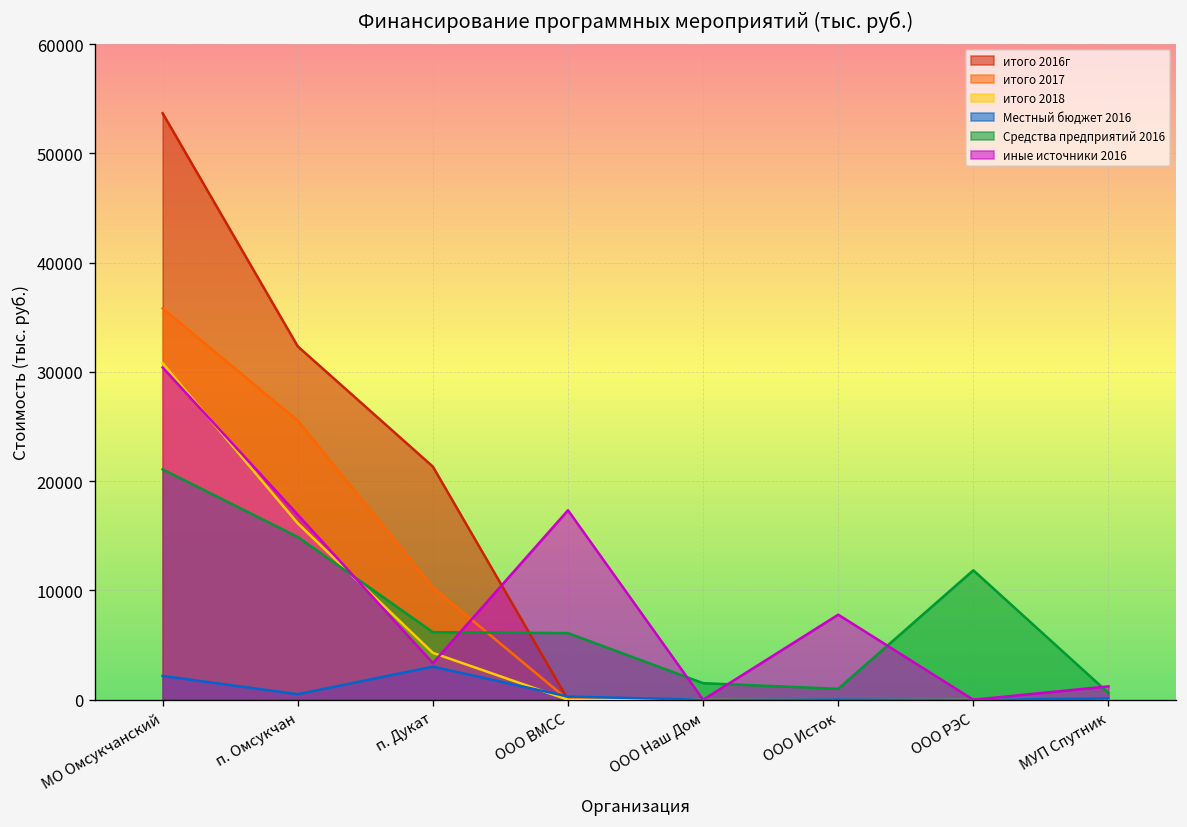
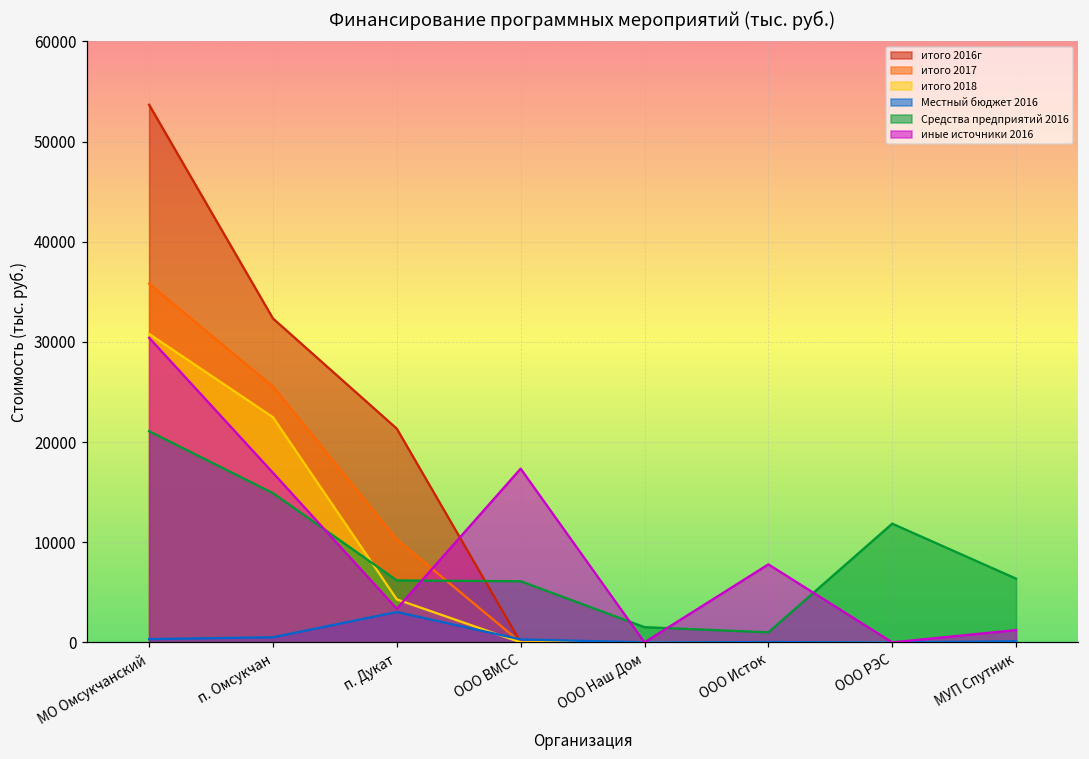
Местный бюджет 2016, МО Омсукчанский: 2000 -> 0
итого 2018, п. Омсукчан: 16000 -> 22000
Средства предприятий 2016, МУП Спутник: 1000 -> 6000
